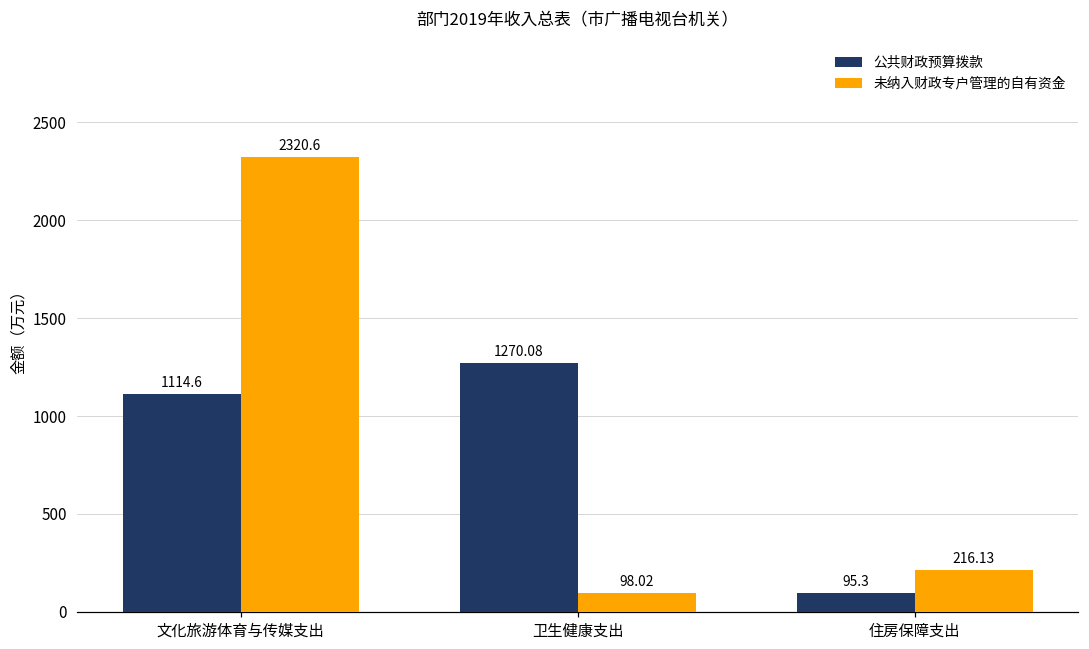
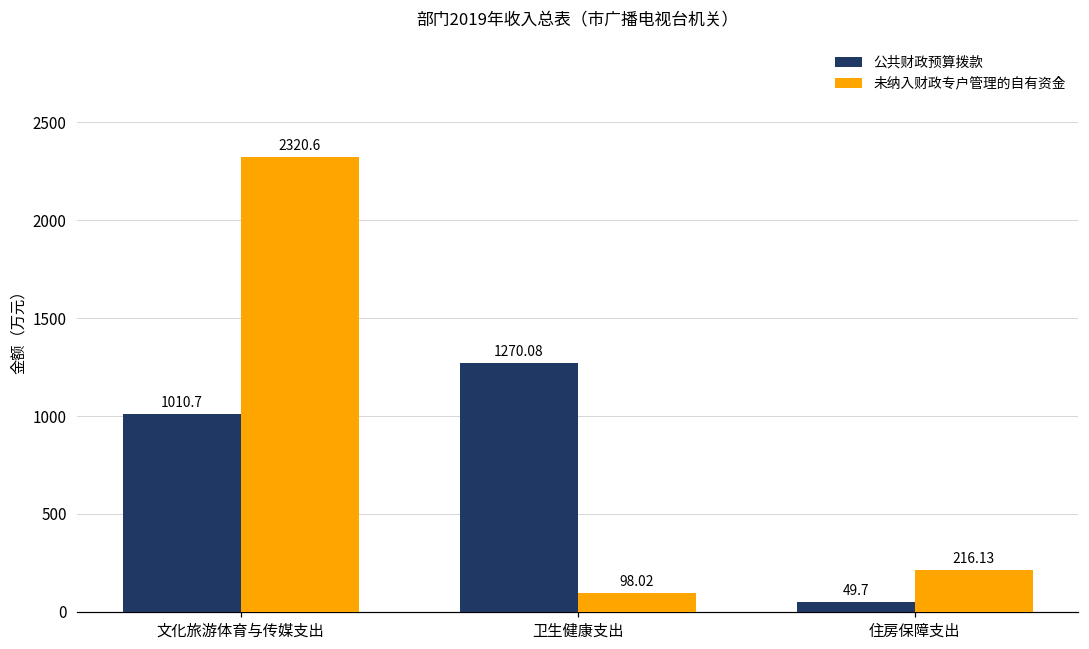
公共财政预算拨款, 文化旅游体育与传媒支出: 1114.6 -> 1010.7
公共财政预算拨款, 住房保障支出: 95.3 -> 49.7
